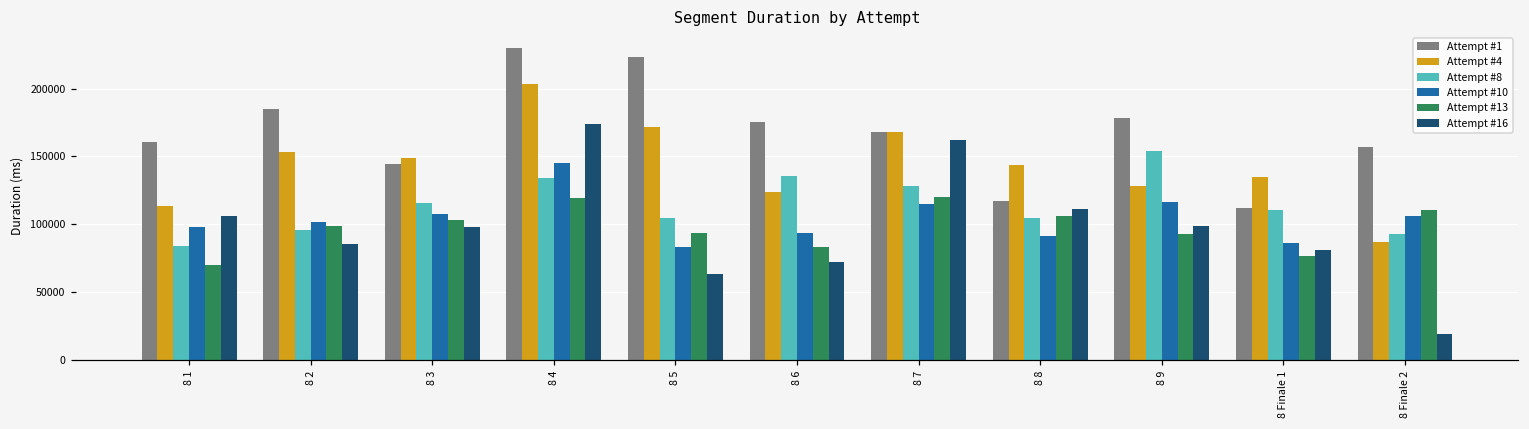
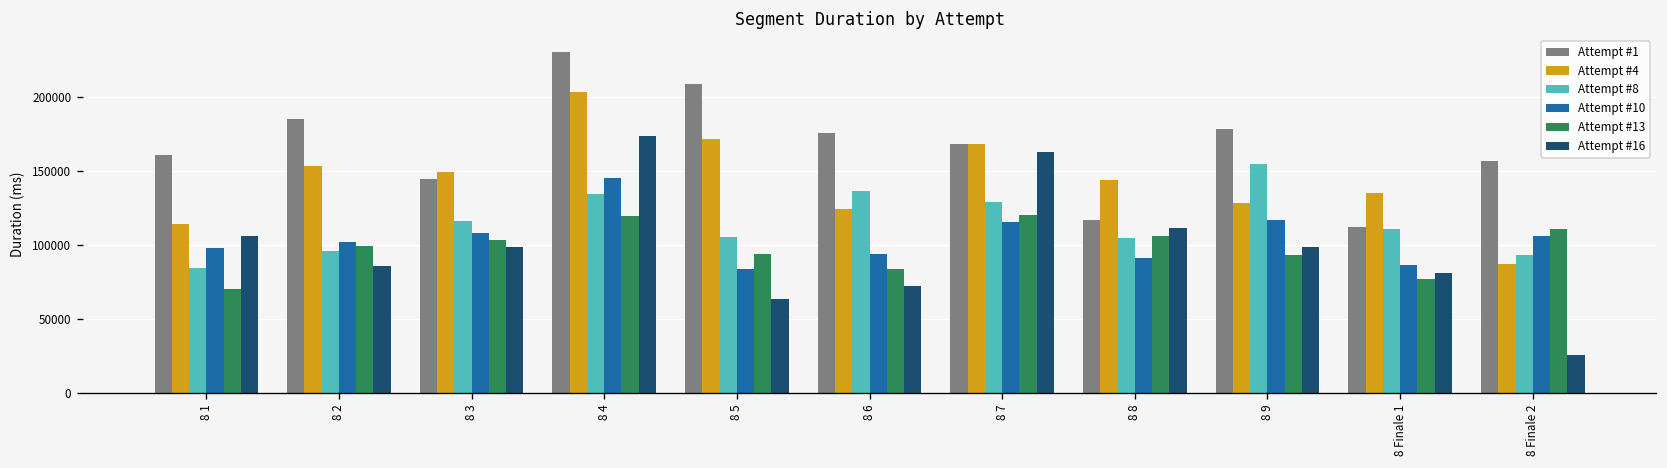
Attempt #1, 8 5: 223000 -> 209000
Attempt #16, 8 Finale 2: 19000 -> 26000
